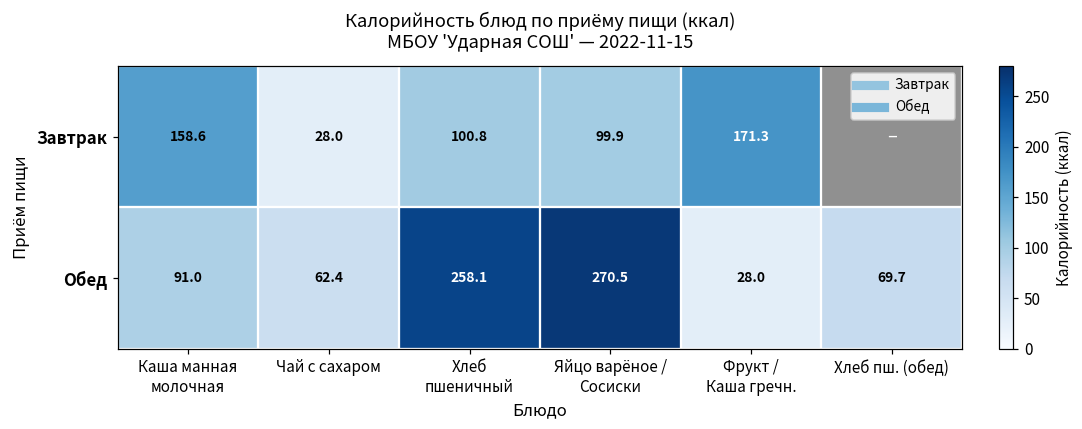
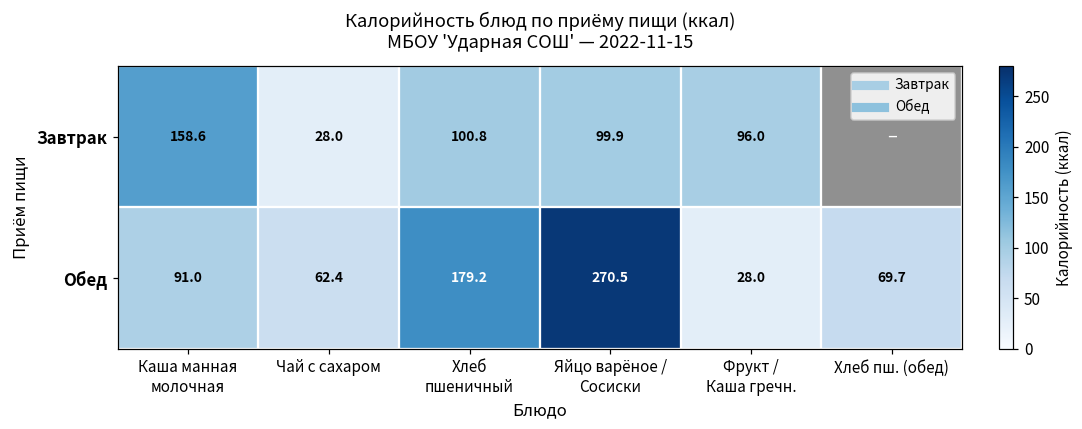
Завтрак, Фрукт / Каша гречн.: 171.3 -> 96.0
Обед, Хлеб пшеничный: 258.1 -> 179.2
